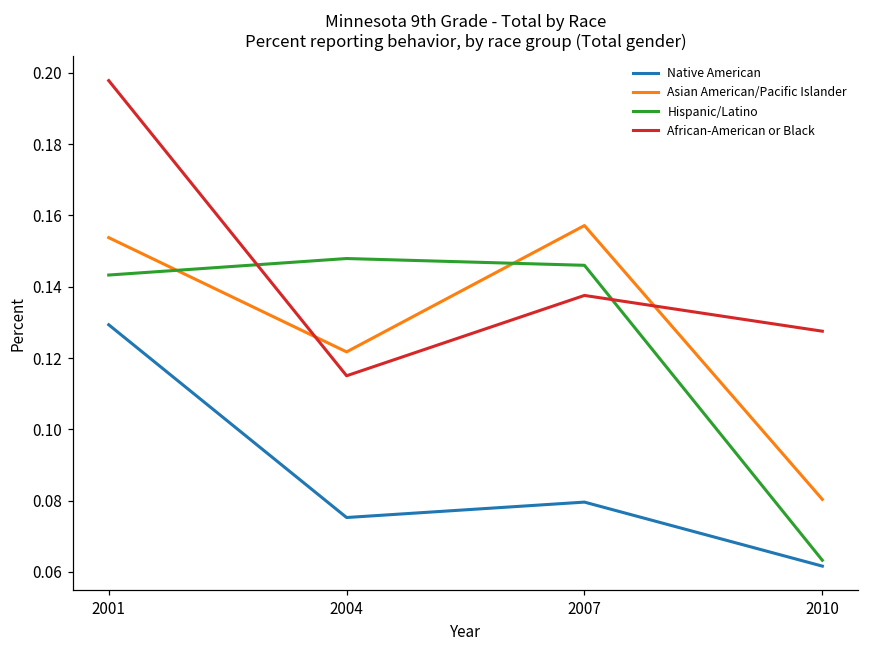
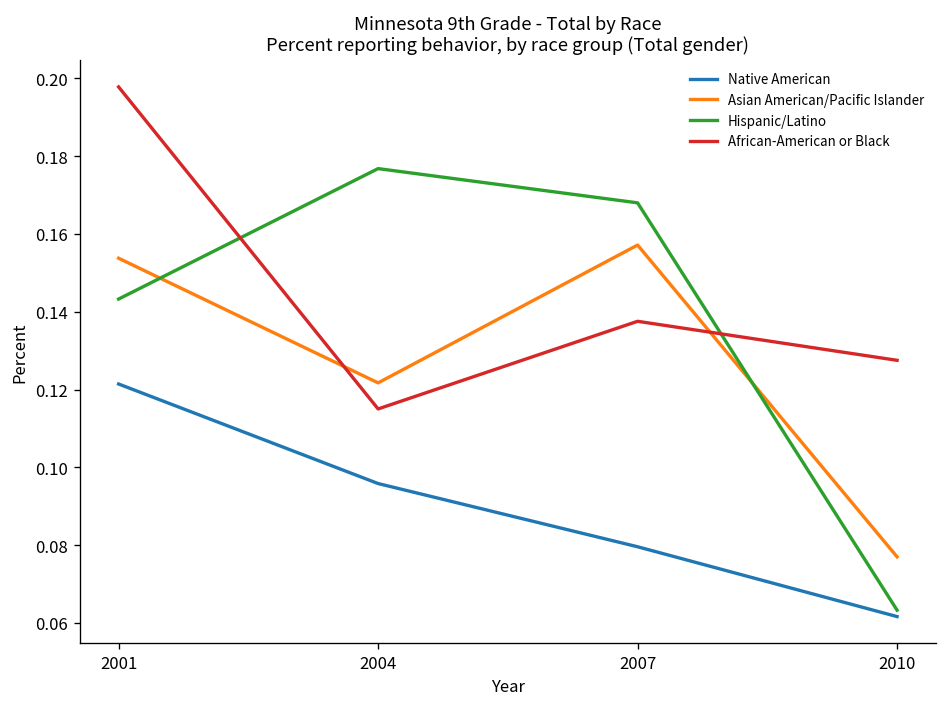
Native American, 2001: 0.129 -> 0.121
Native American, 2004: 0.075 -> 0.096
Hispanic/Latino, 2004: 0.148 -> 0.177
Hispanic/Latino, 2007: 0.146 -> 0.168
Asian American/Pacific Islander, 2010: 0.080 -> 0.077
